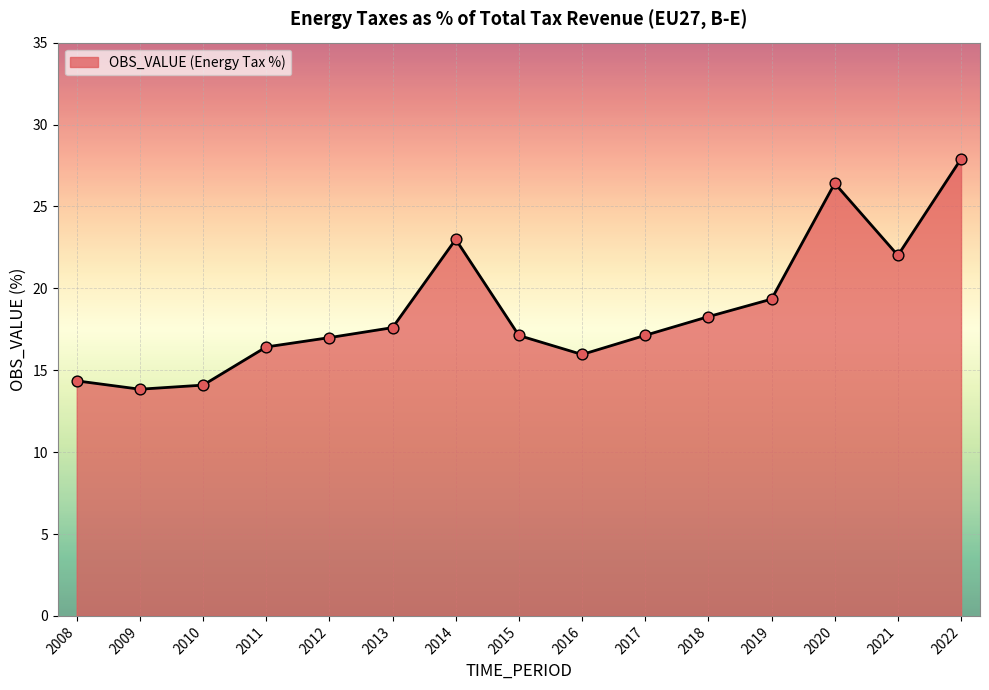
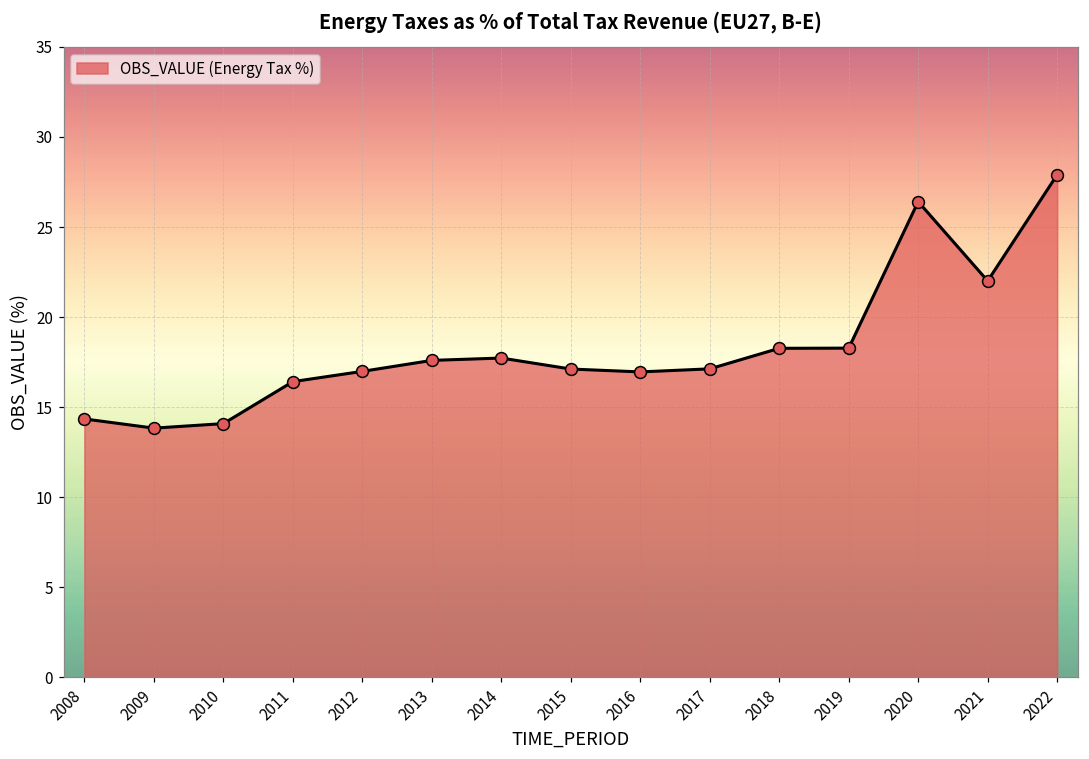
2014: 23.0 -> 17.7
2016: 16.0 -> 17.0
2019: 19.3 -> 18.3
